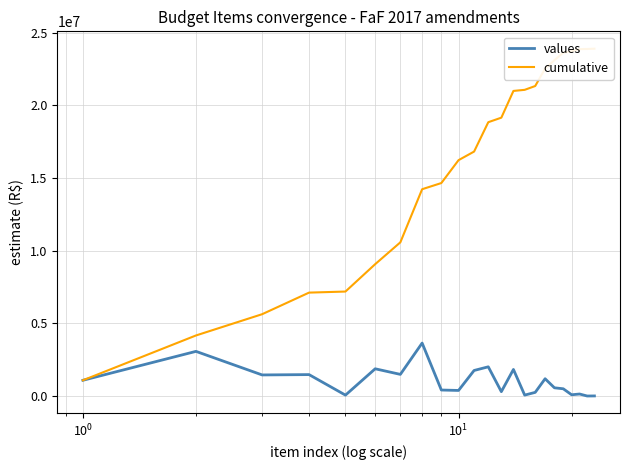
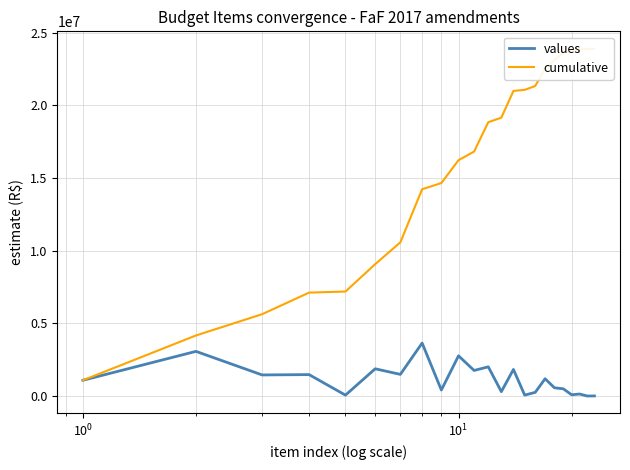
values, 10^1: 400000 -> 2800000
